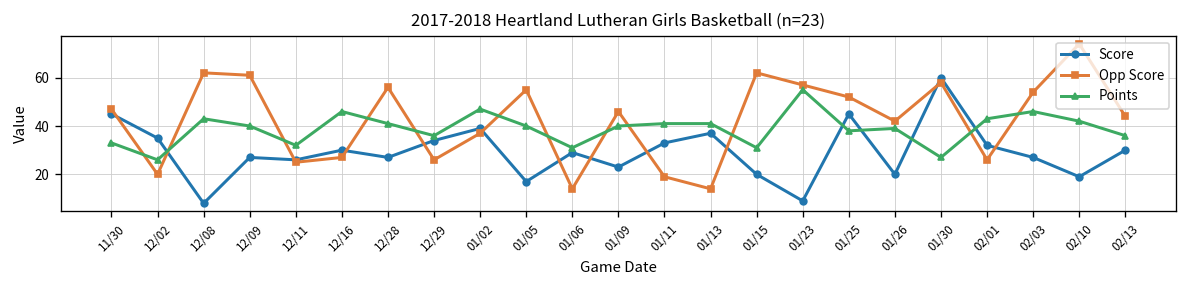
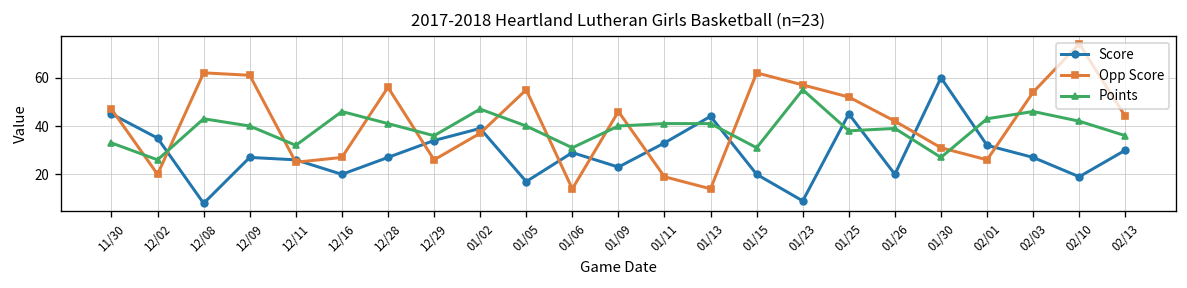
Score, 12/16: 30 -> 20
Score, 01/13: 37 -> 44
Opp Score, 01/30: 58 -> 31
